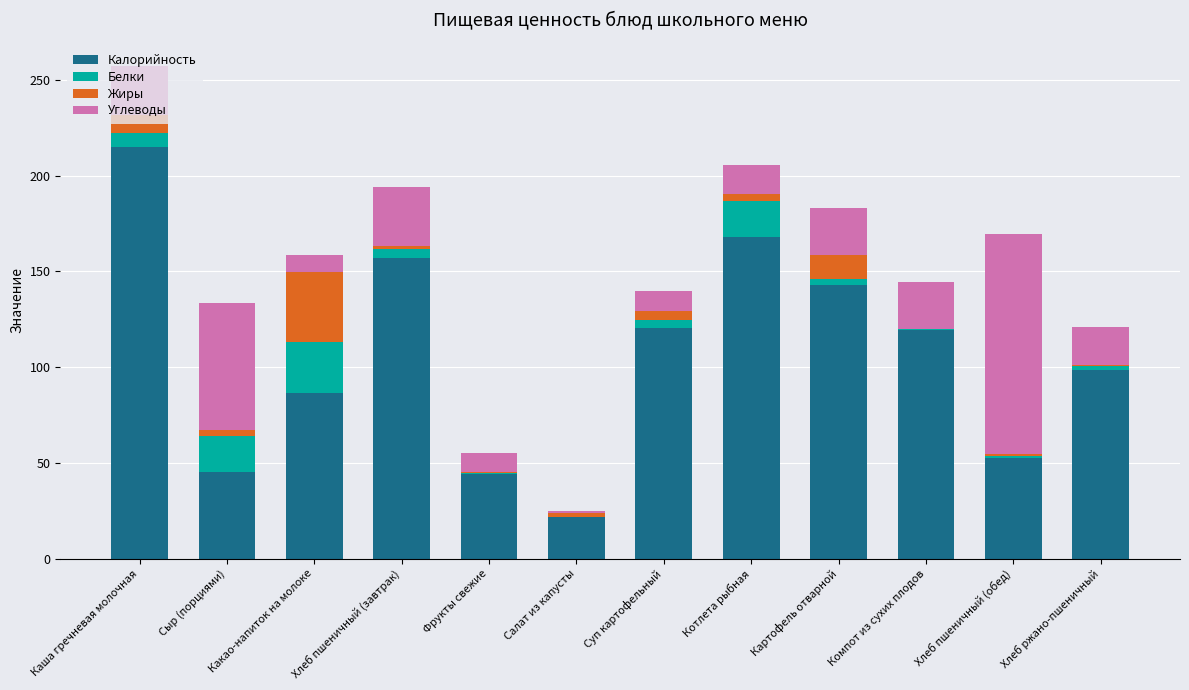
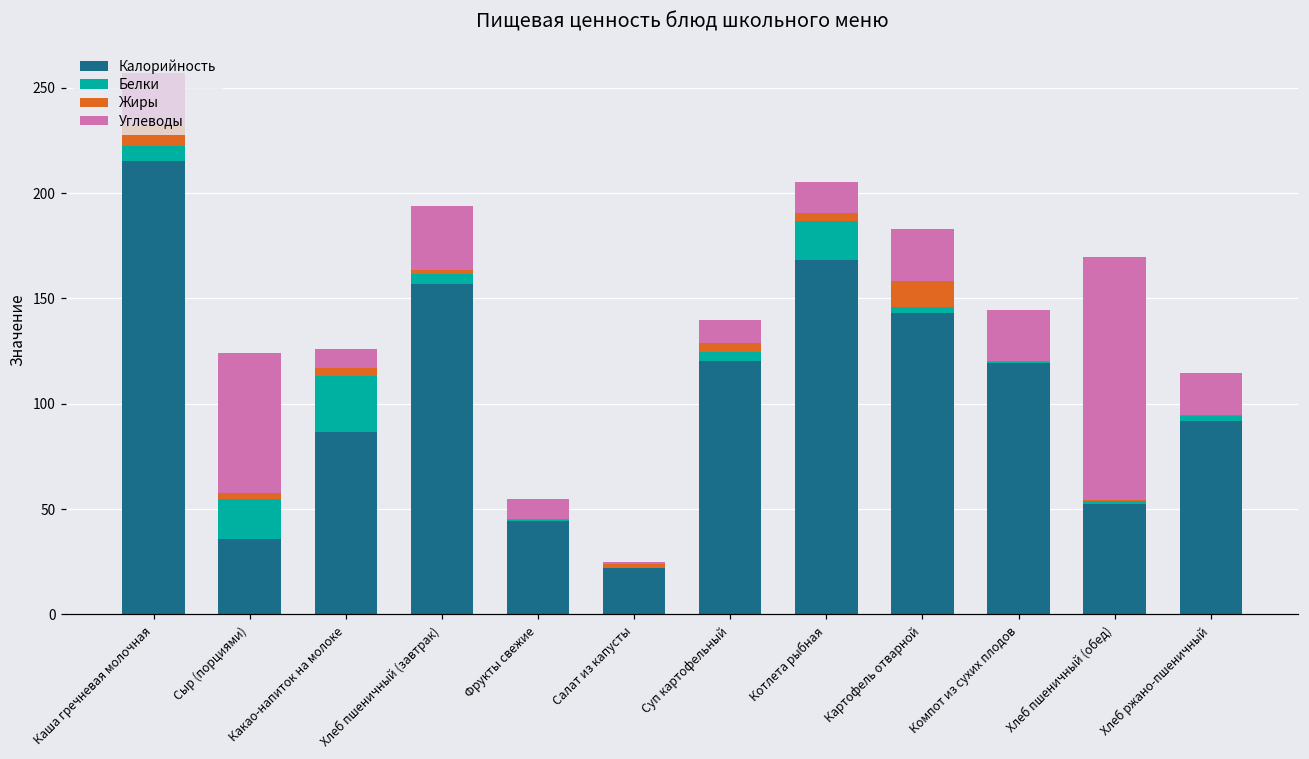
Калорийность, Сыр (порциями): 45 -> 36
Жиры, Какао-напиток на молоке: 36 -> 4
Калорийность, Хлеб ржано-пшеничный: 98 -> 92
